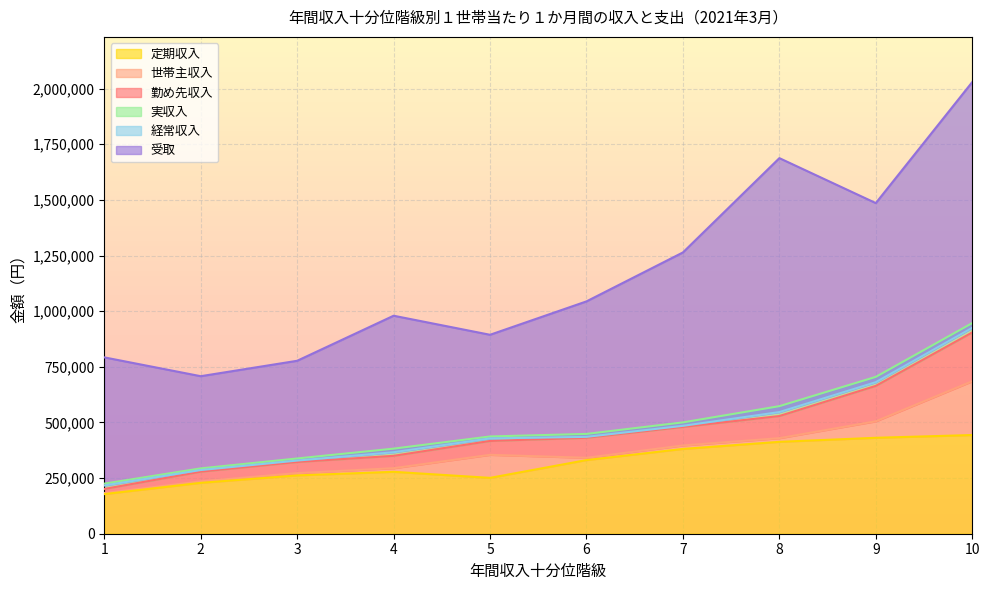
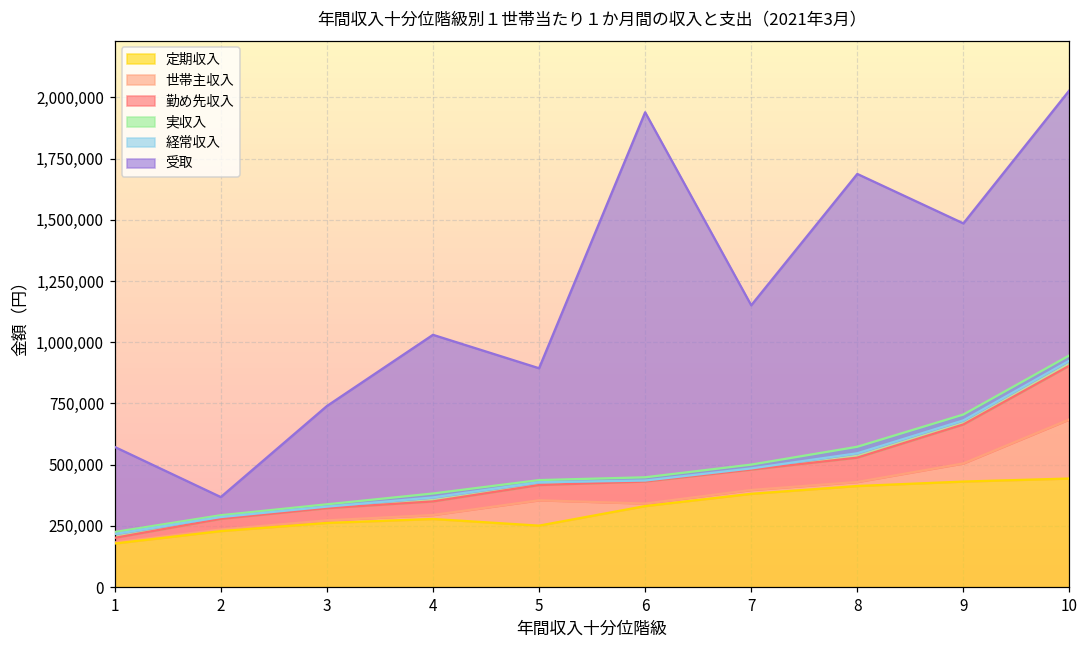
受取, 1: 790,000 -> 570,000
受取, 2: 710,000 -> 370,000
受取, 3: 780,000 -> 740,000
受取, 4: 980,000 -> 1,030,000
受取, 6: 1,040,000 -> 1,940,000
受取, 7: 1,260,000 -> 1,150,000
